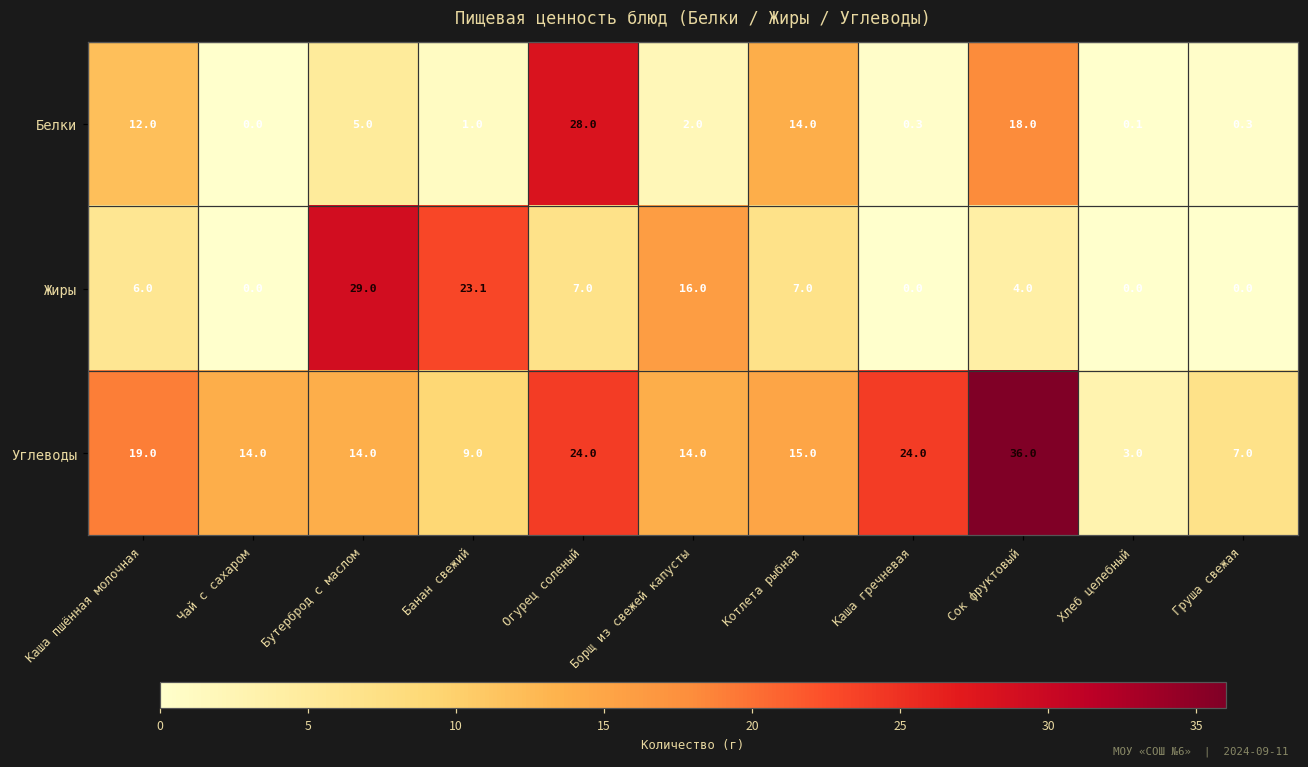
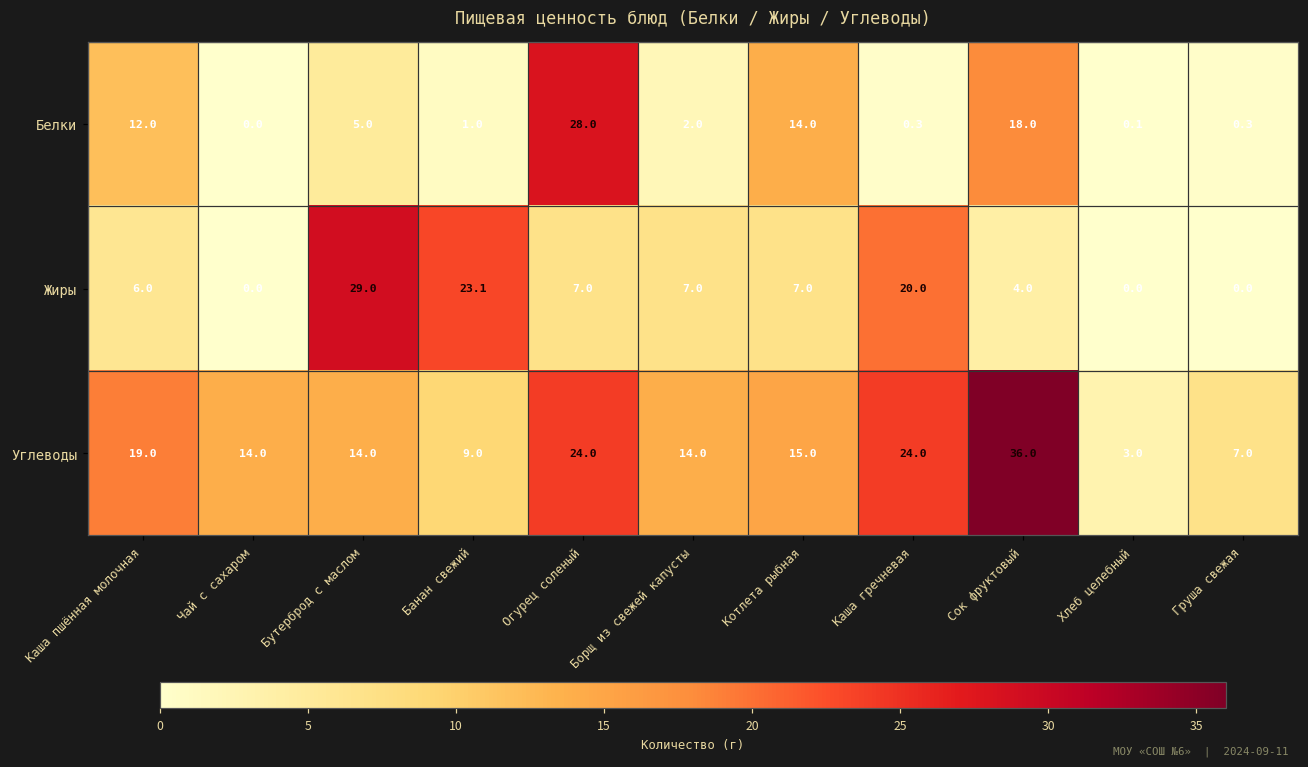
Жиры, Борщ из свежей капусты: 16.0 -> 7.0
Жиры, Каша гречневая: 0.0 -> 20.0
